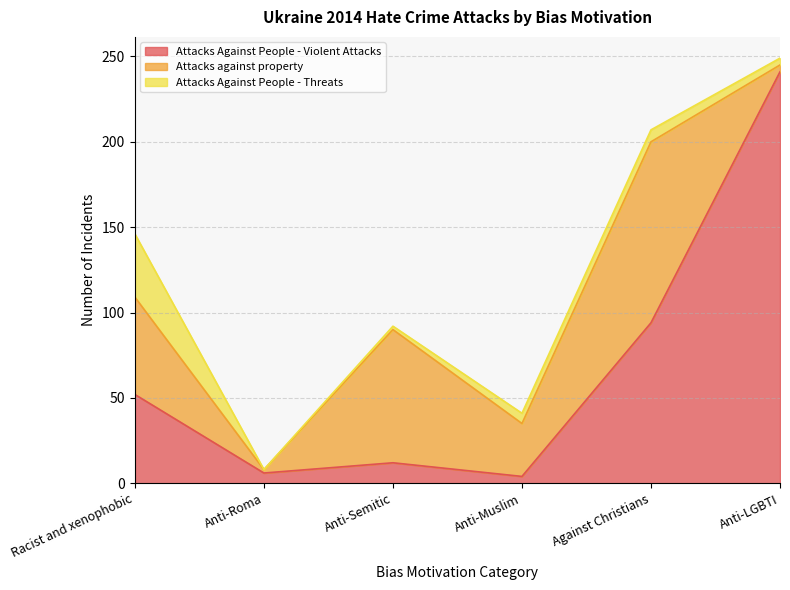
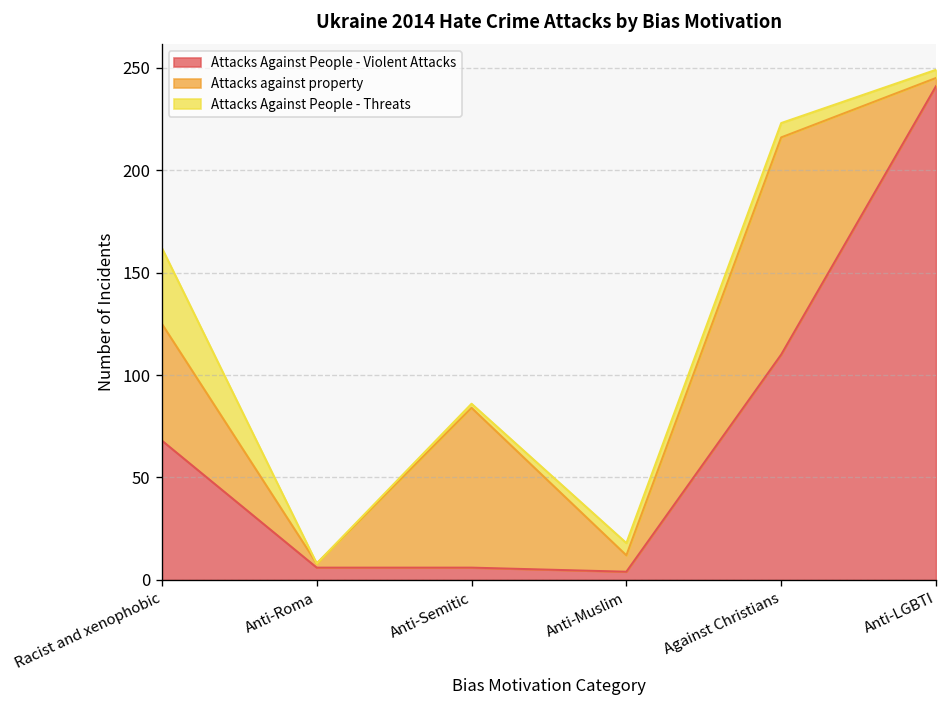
Attacks Against People - Violent Attacks, Racist and xenophobic: 52 -> 68
Attacks Against People - Violent Attacks, Anti-Semitic: 12 -> 6
Attacks against property, Anti-Muslim: 31 -> 8
Attacks Against People - Violent Attacks, Against Christians: 94 -> 110
